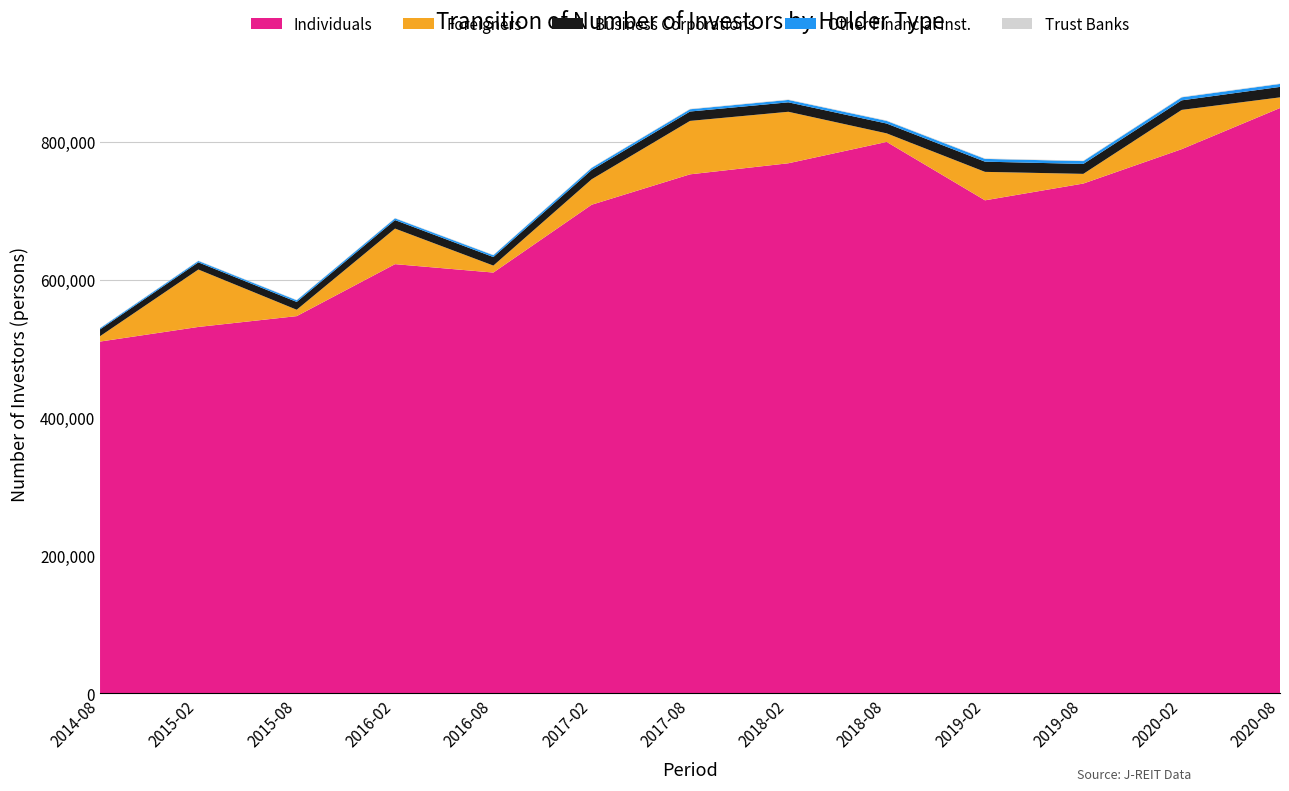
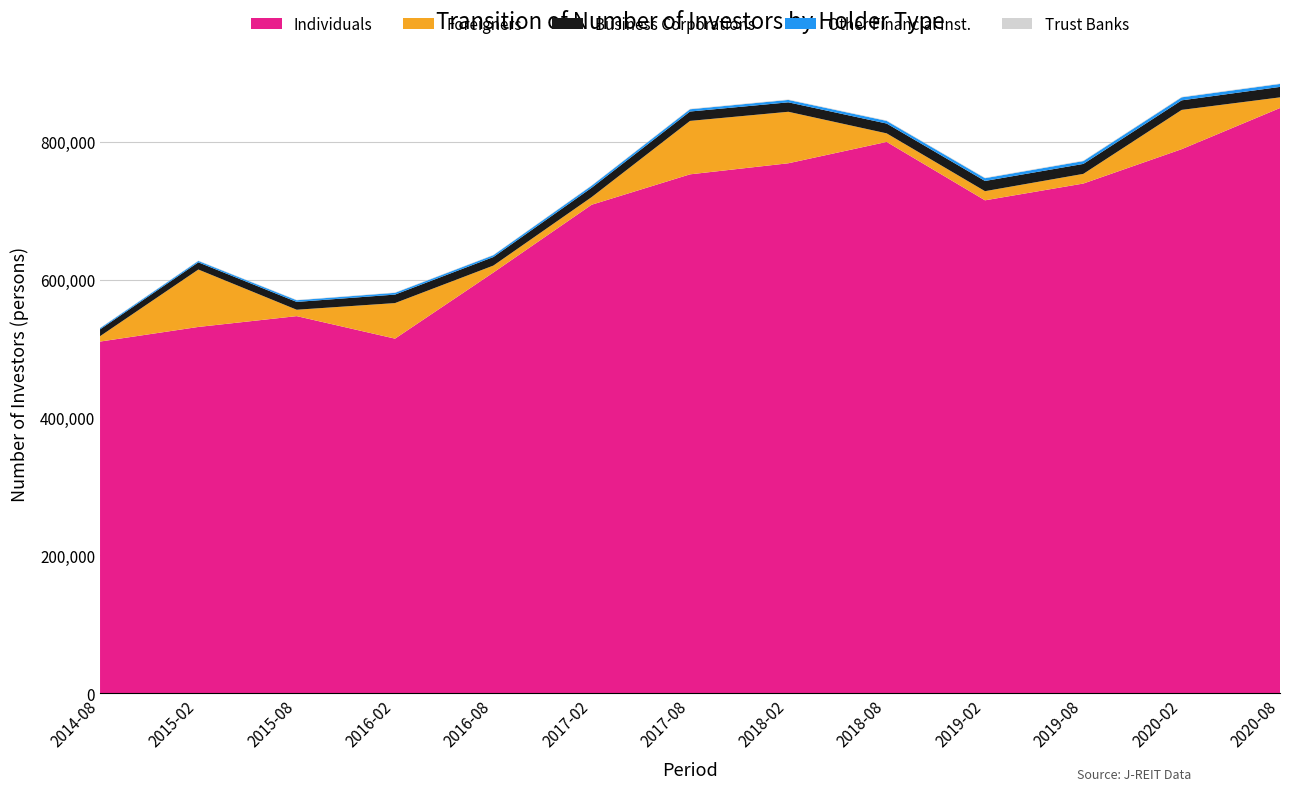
Individuals, 2016-02: 620,000 -> 510,000
Foreigners, 2017-02: 40,000 -> 10,000
Foreigners, 2019-02: 40,000 -> 10,000
